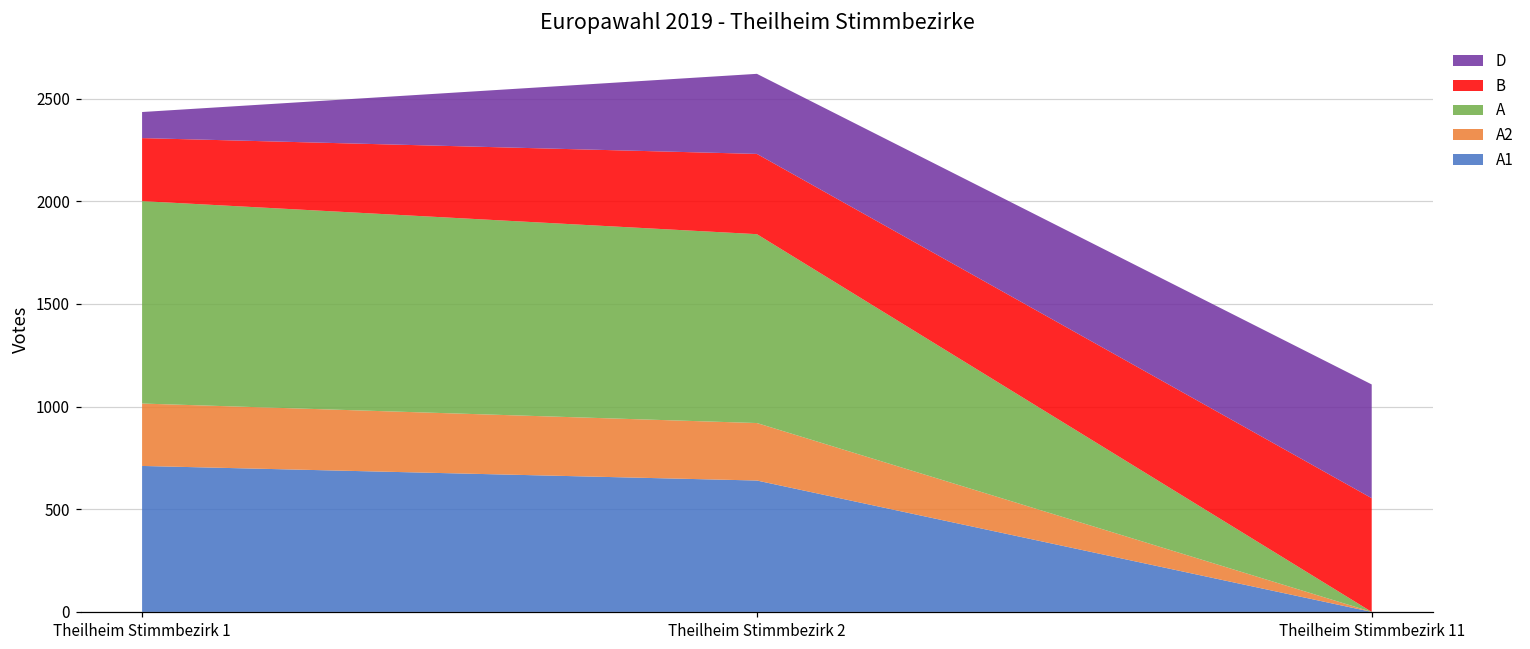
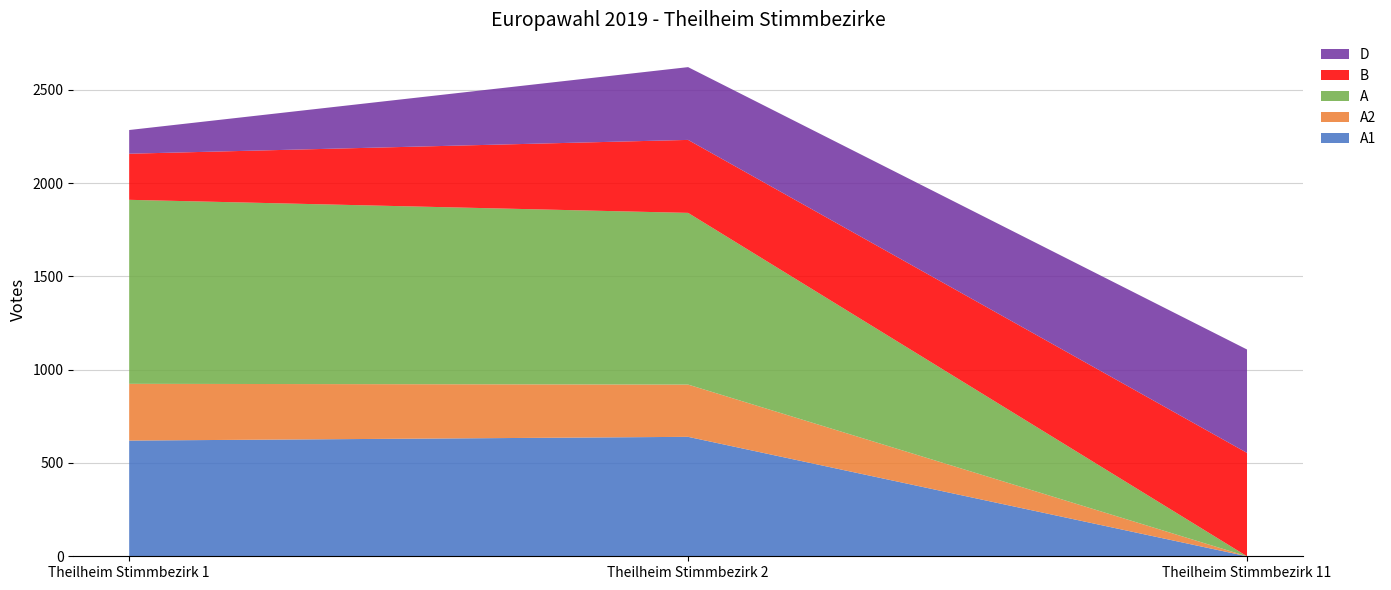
A1, Theilheim Stimmbezirk 1: 710 -> 620
B, Theilheim Stimmbezirk 1: 310 -> 250
